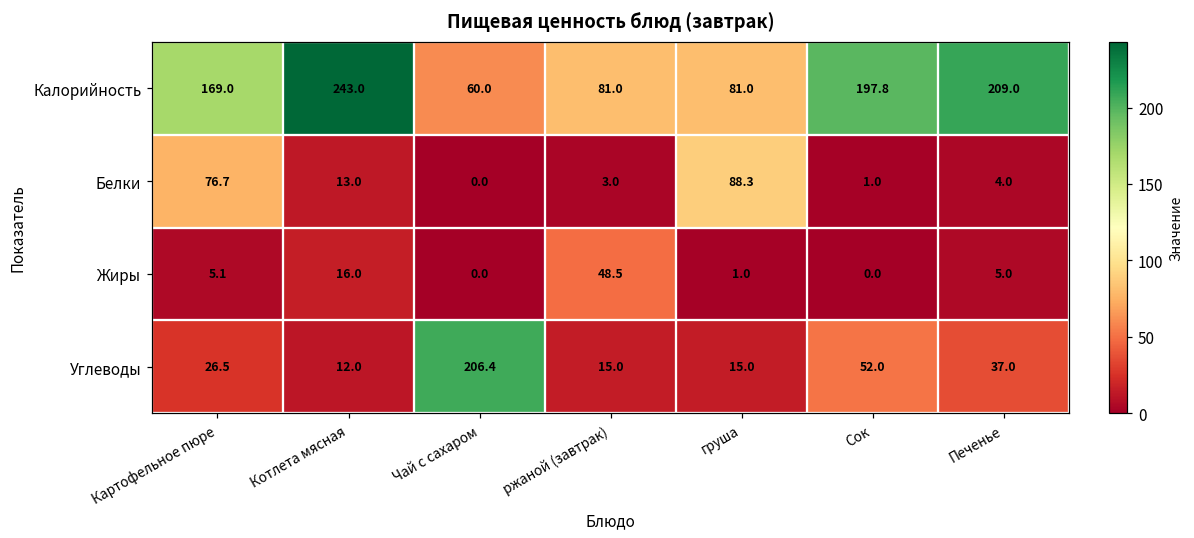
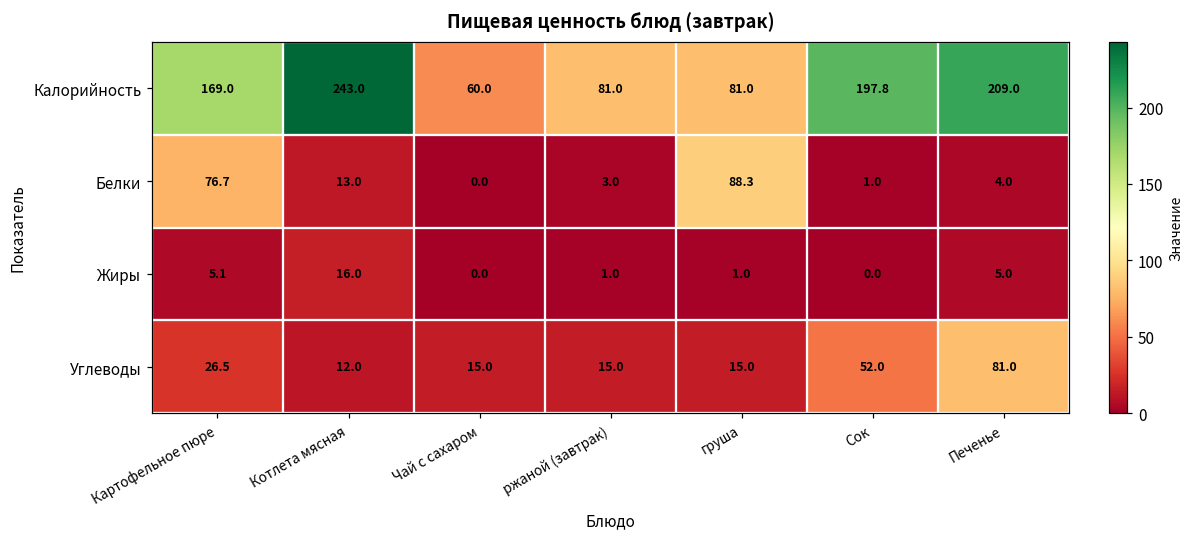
Жиры, ржаной (завтрак): 48.5 -> 1.0
Углеводы, Чай с сахаром: 206.4 -> 15.0
Углеводы, Печенье: 37.0 -> 81.0
